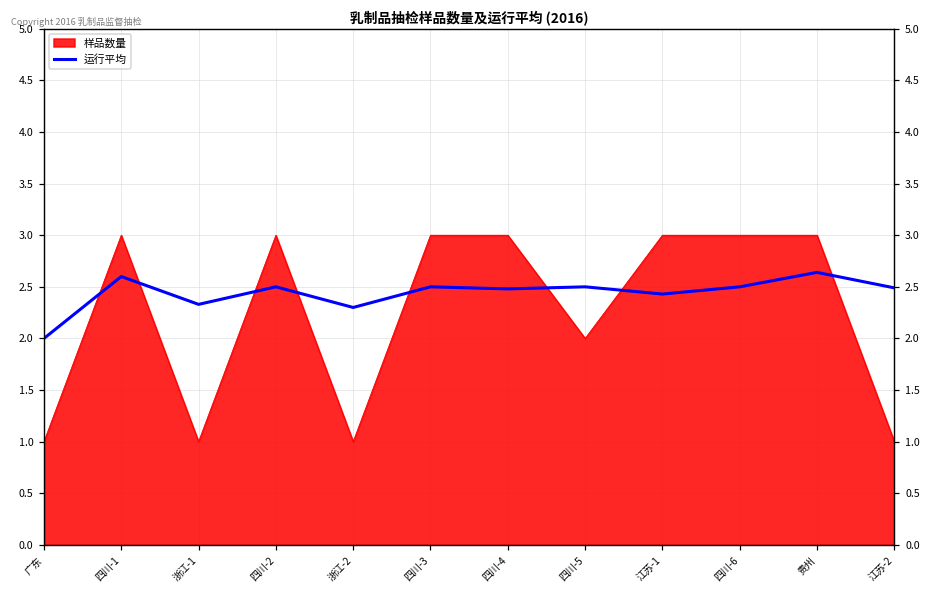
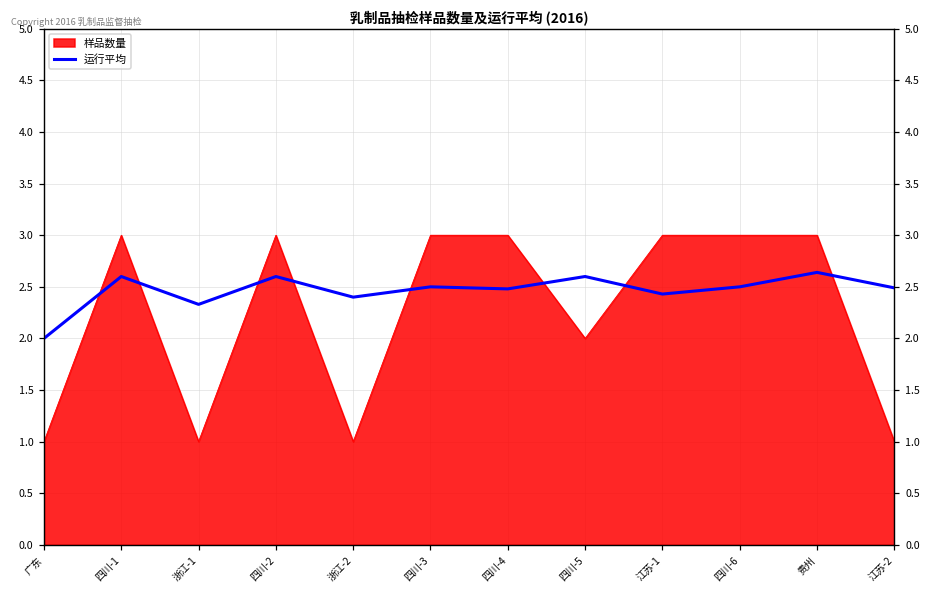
运行平均, 四川-2: 2.5 -> 2.6
运行平均, 浙江-2: 2.3 -> 2.4
运行平均, 四川-5: 2.5 -> 2.6
